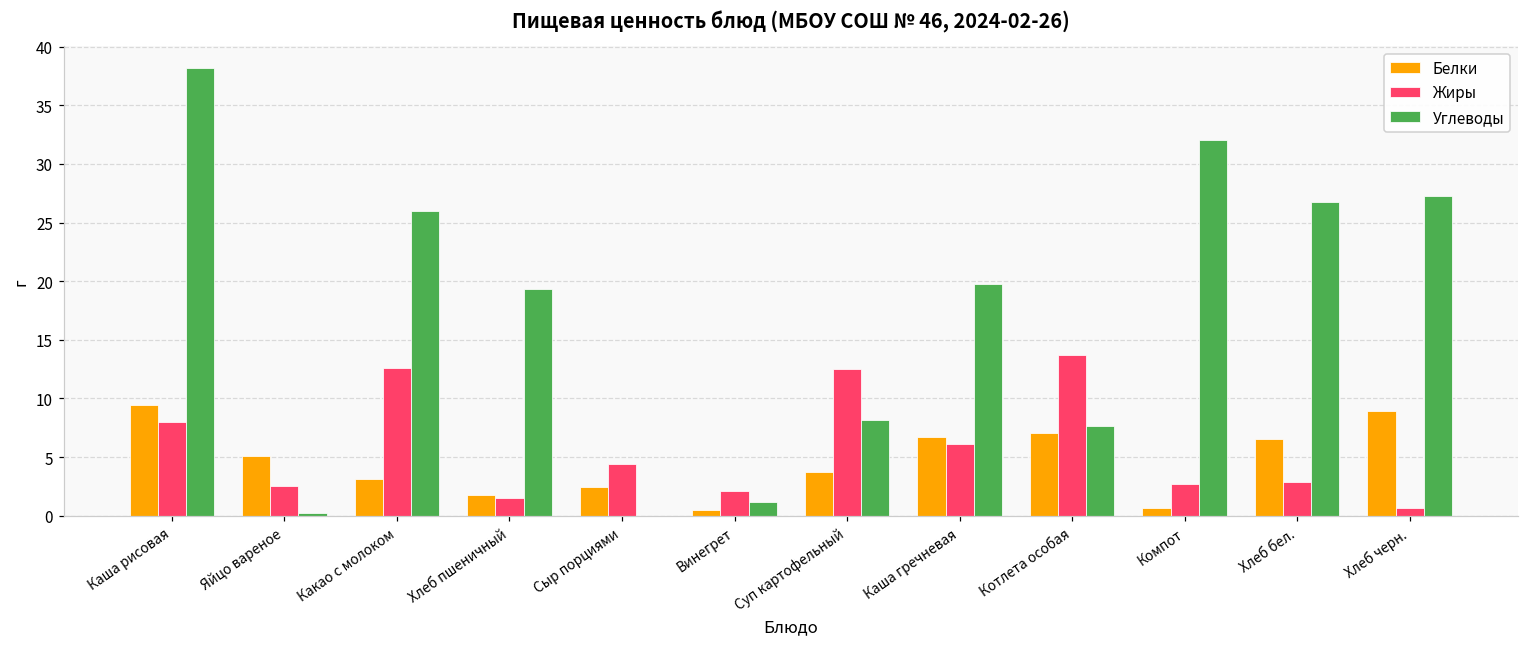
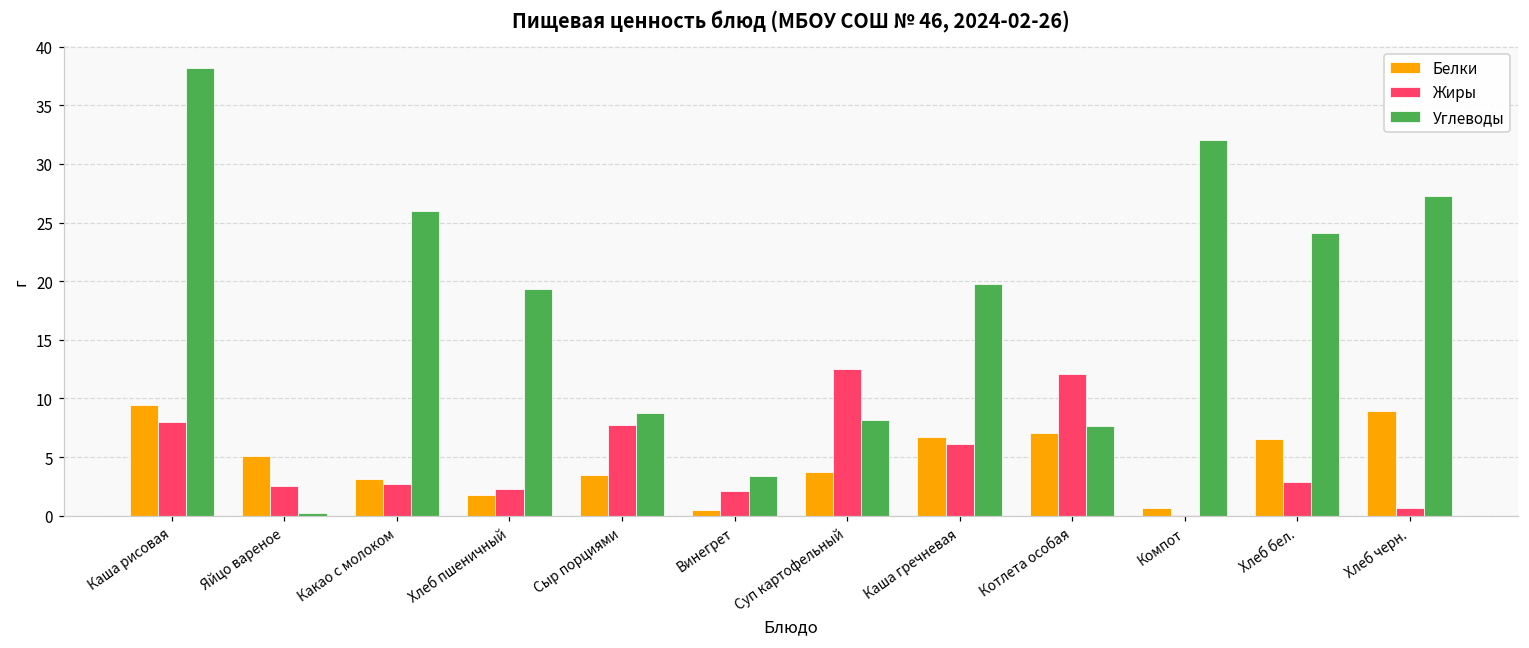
Жиры, Какао с молоком: 12.6 -> 2.7
Жиры, Хлеб пшеничный: 1.5 -> 2.3
Белки, Сыр порциями: 2.4 -> 3.5
Жиры, Сыр порциями: 4.4 -> 7.8
Углеводы, Сыр порциями: 0.0 -> 8.8
Углеводы, Винегрет: 1.2 -> 3.4
Жиры, Котлета особая: 13.7 -> 12.1
Жиры, Компот: 2.7 -> 0.1
Углеводы, Хлеб бел.: 26.8 -> 24.2
